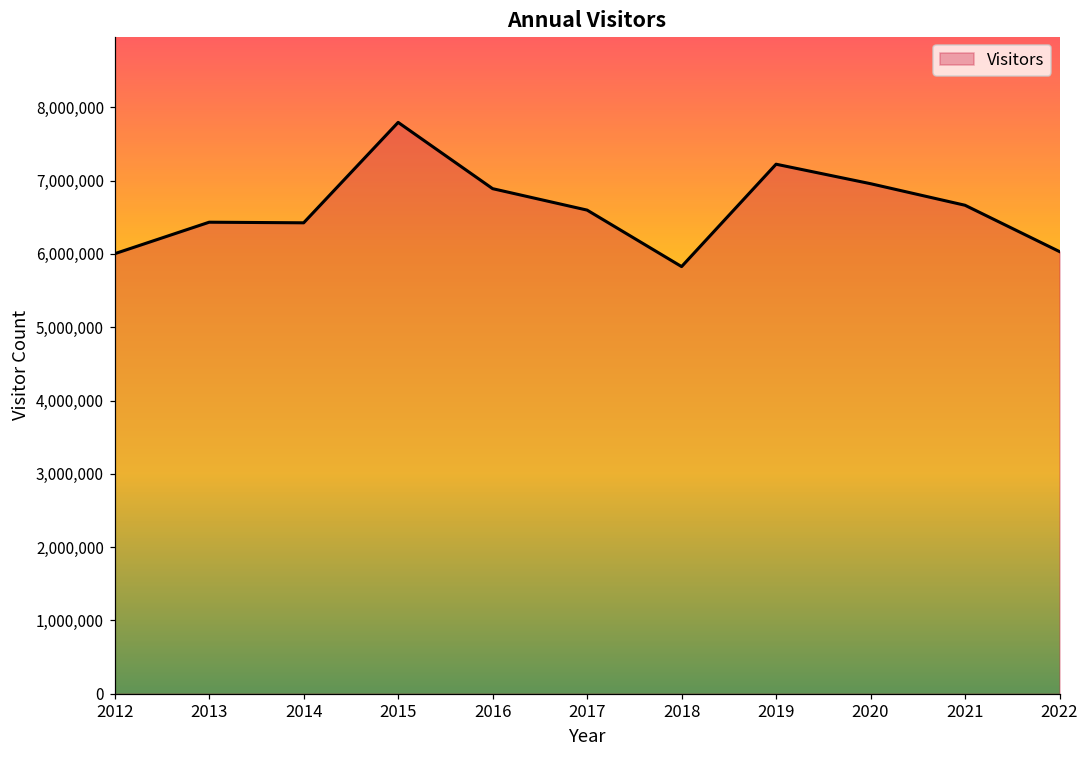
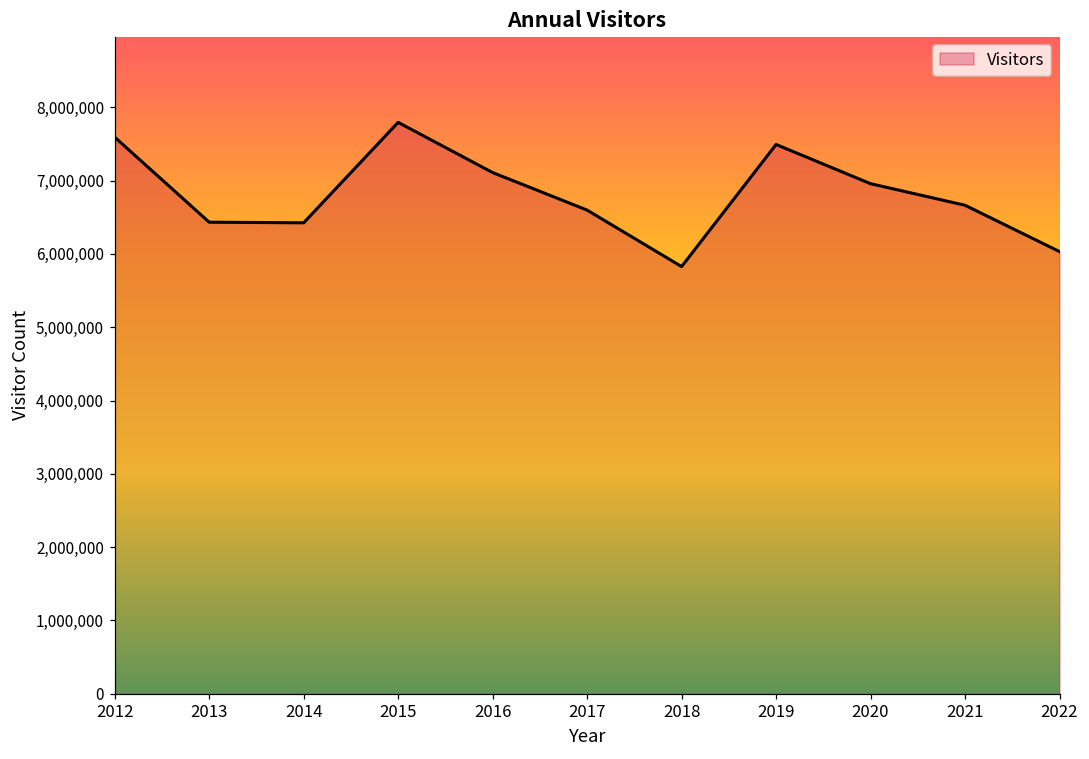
2012: 6,000,000 -> 7,600,000
2016: 6,900,000 -> 7,100,000
2019: 7,200,000 -> 7,500,000
